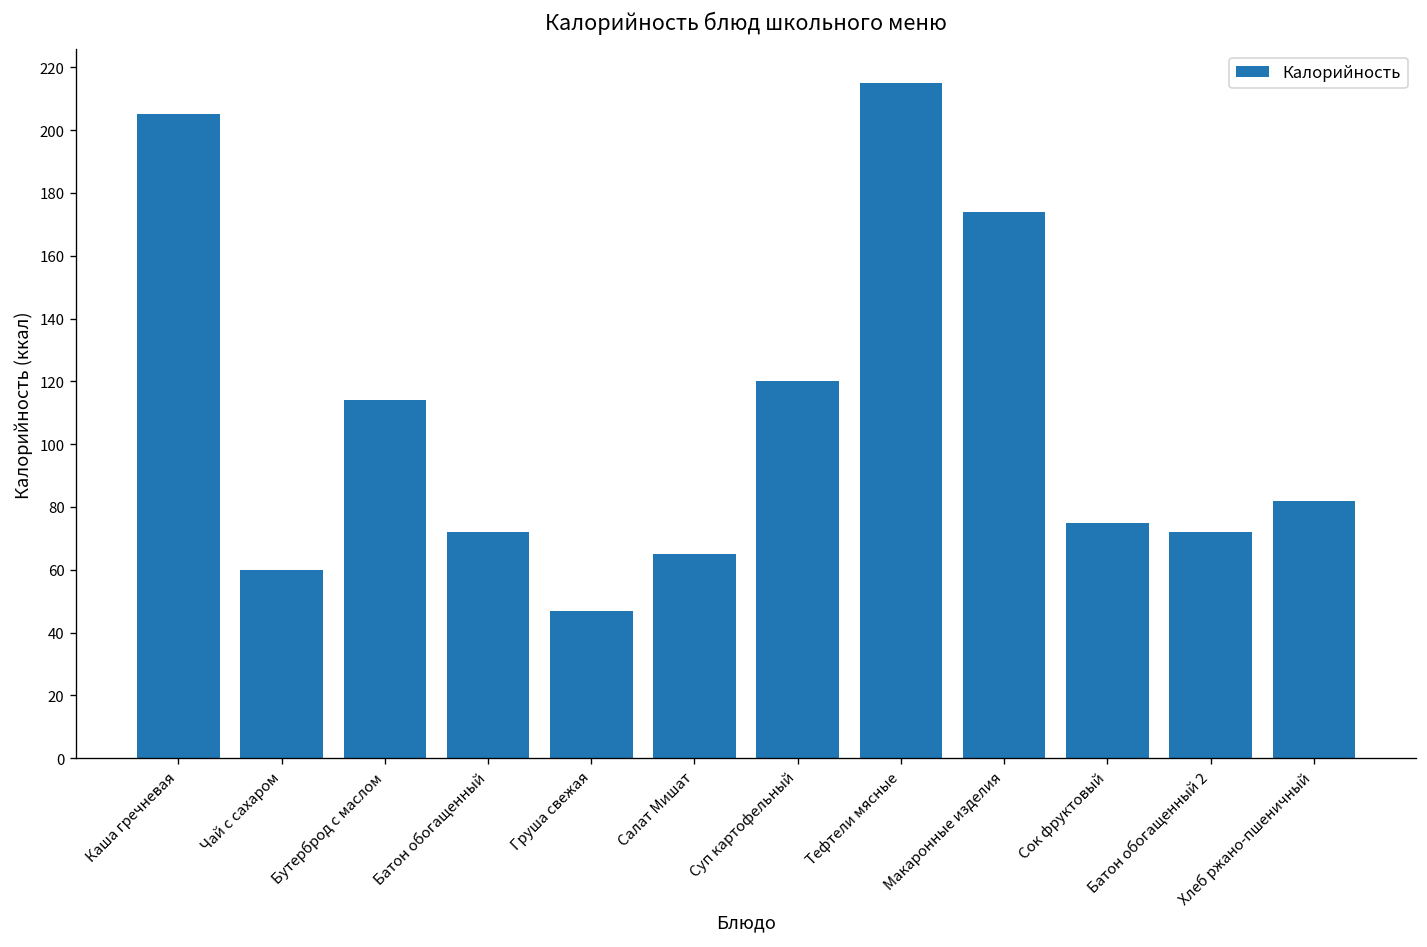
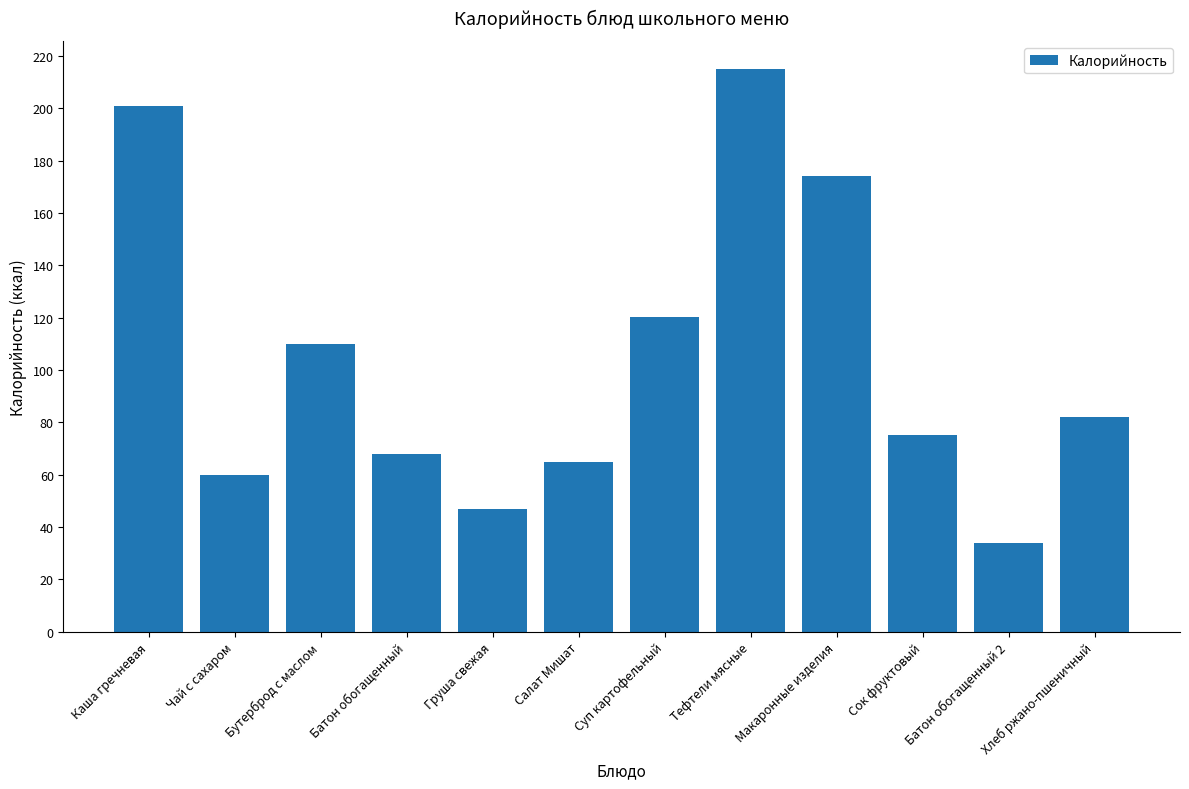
Каша гречневая: 205 -> 201
Бутерброд с маслом: 114 -> 110
Батон обогащенный: 72 -> 68
Батон обогащенный 2: 72 -> 34
